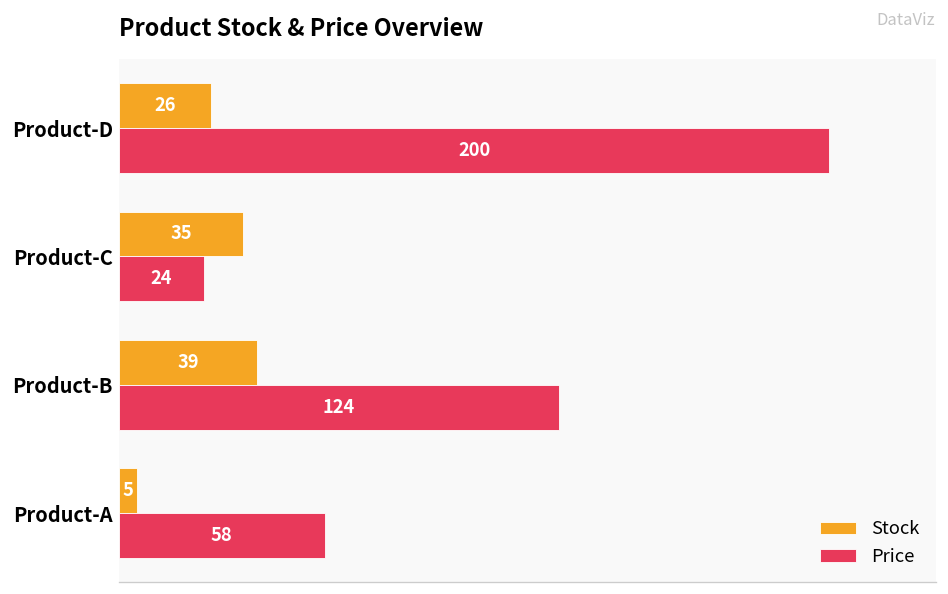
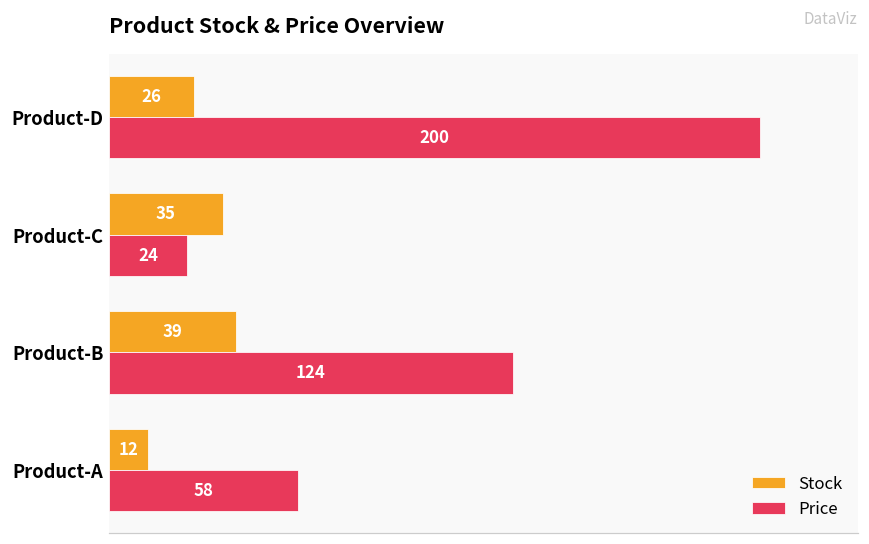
Stock, Product-A: 5 -> 12
